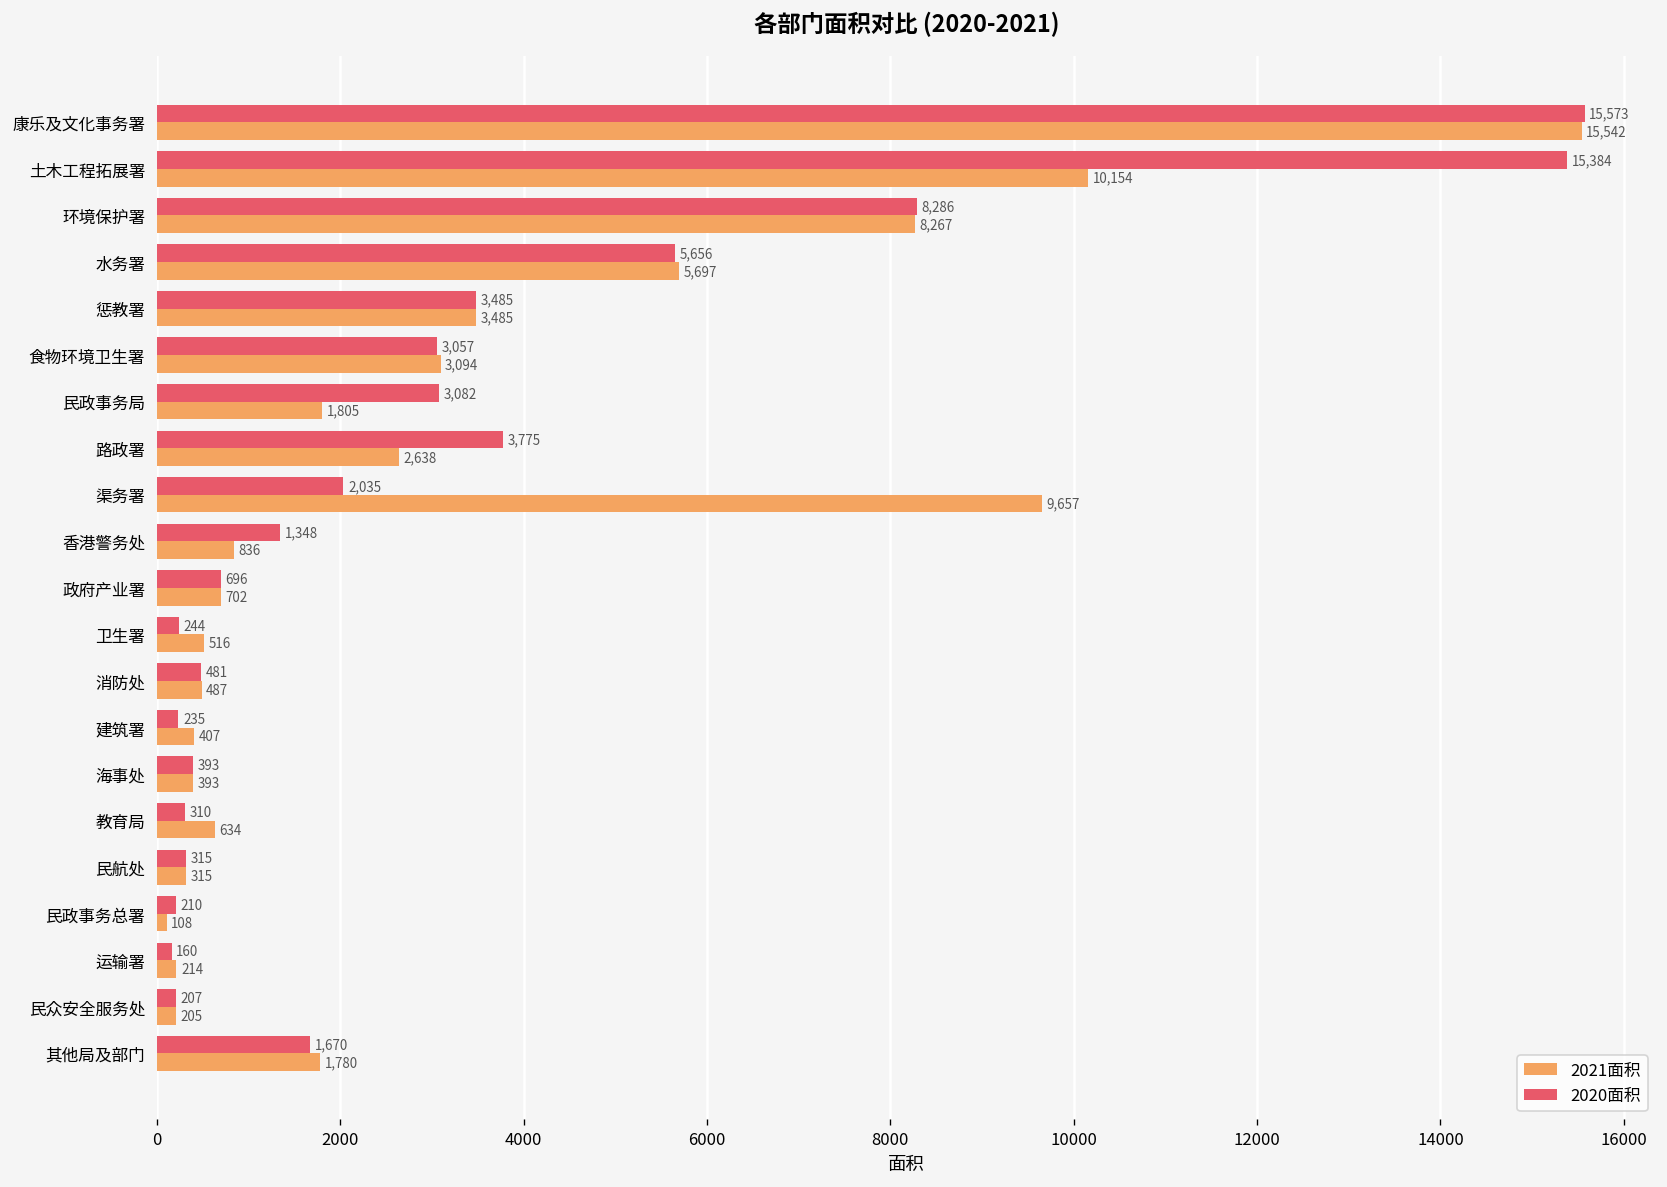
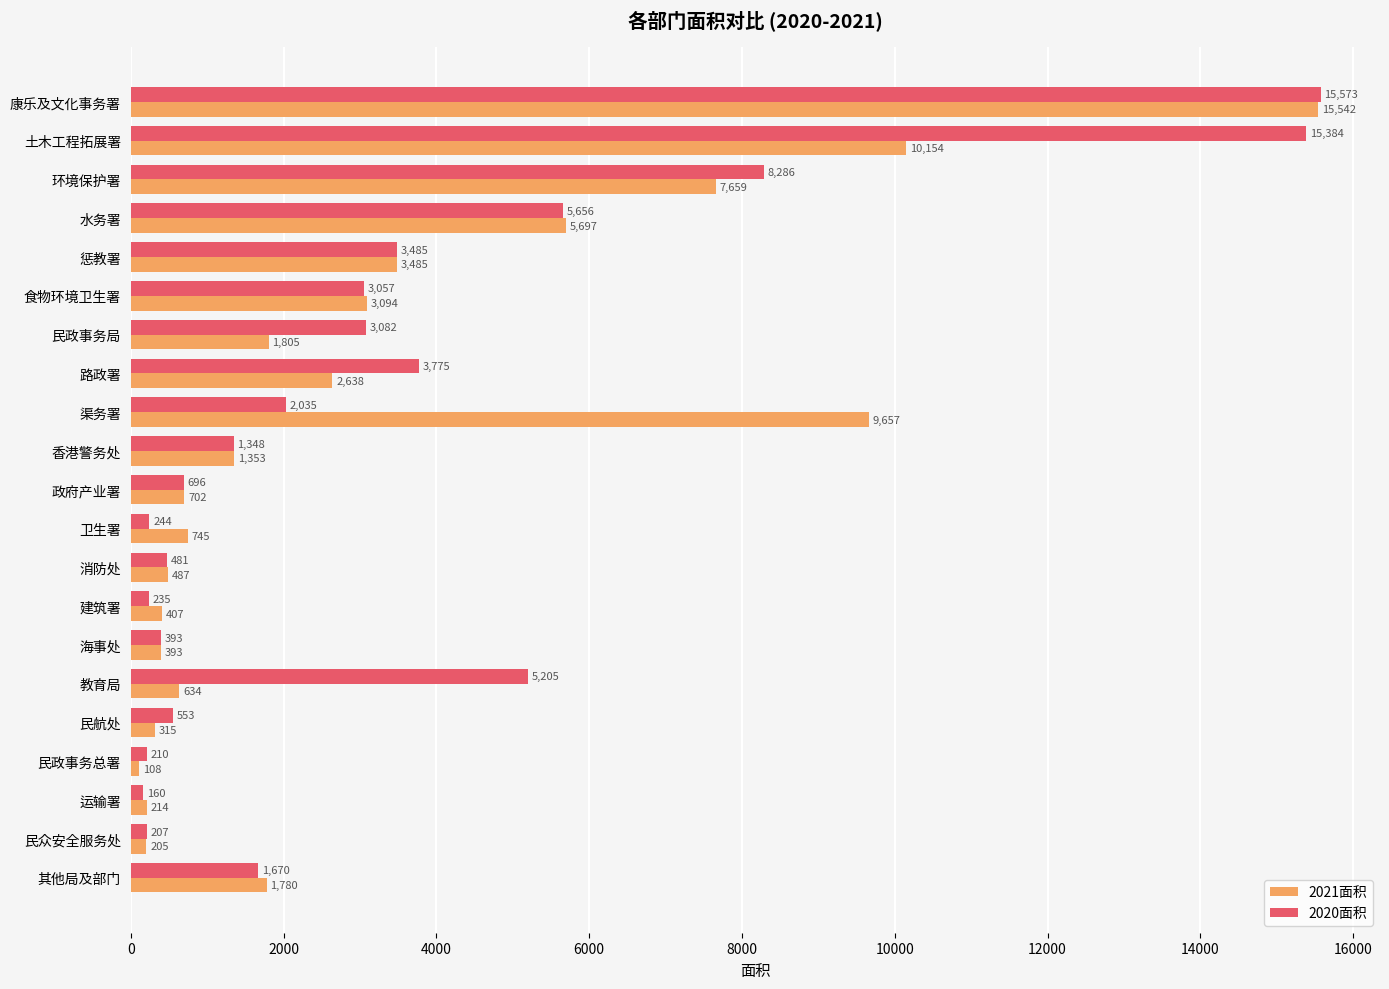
2021面积, 环境保护署: 8,267 -> 7,659
2021面积, 香港警务处: 836 -> 1,353
2021面积, 卫生署: 516 -> 745
2020面积, 教育局: 310 -> 5,205
2020面积, 民航处: 315 -> 553
